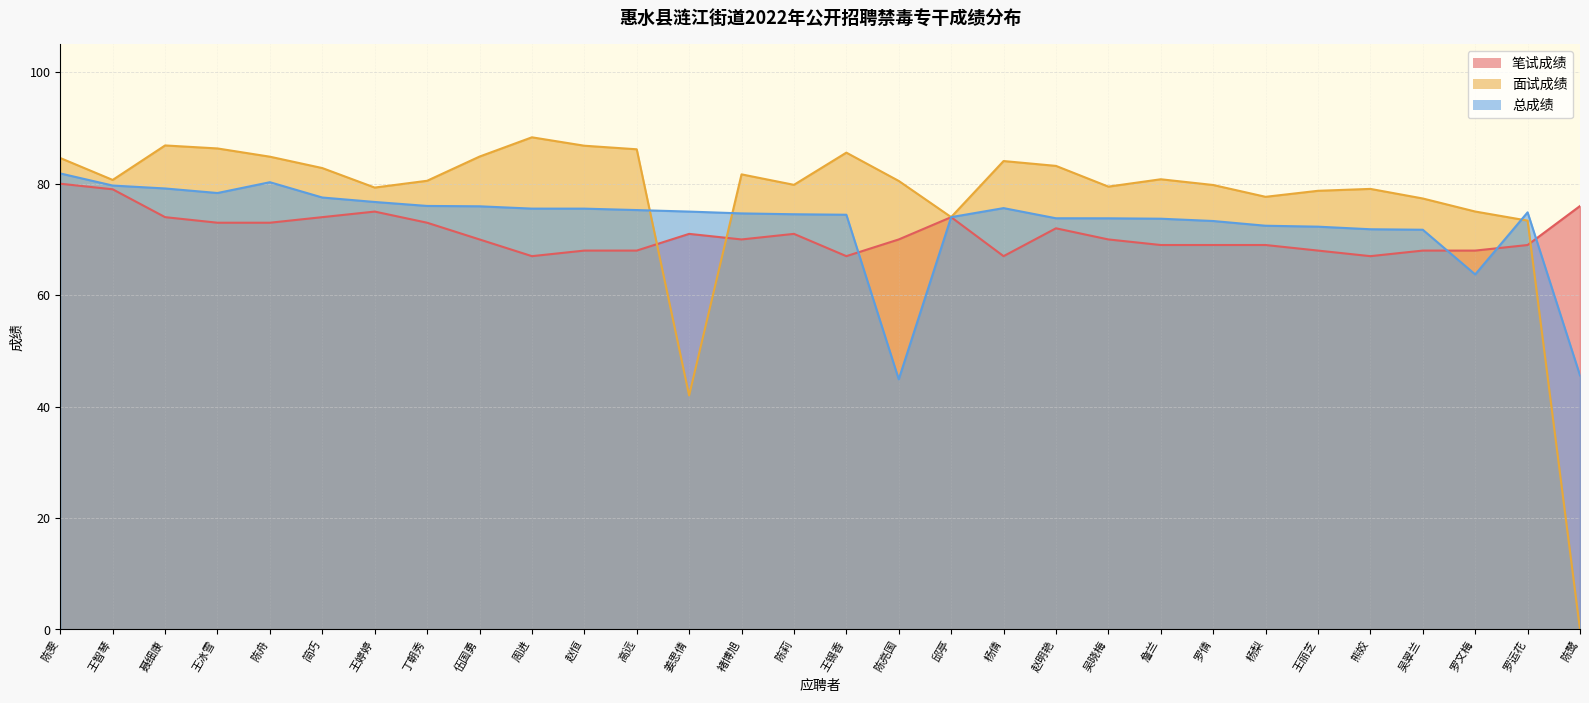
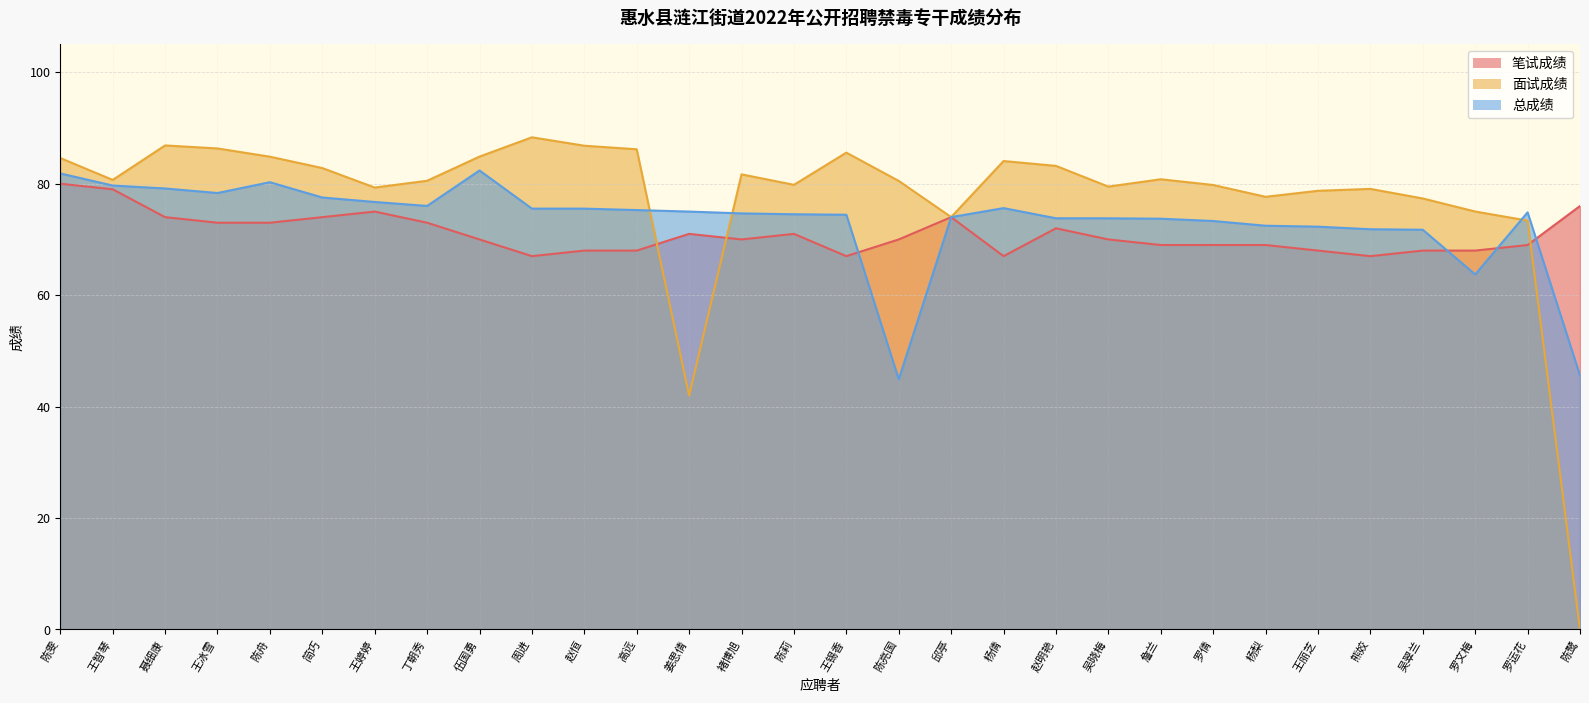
总成绩, 伍国勇: 76 -> 82
